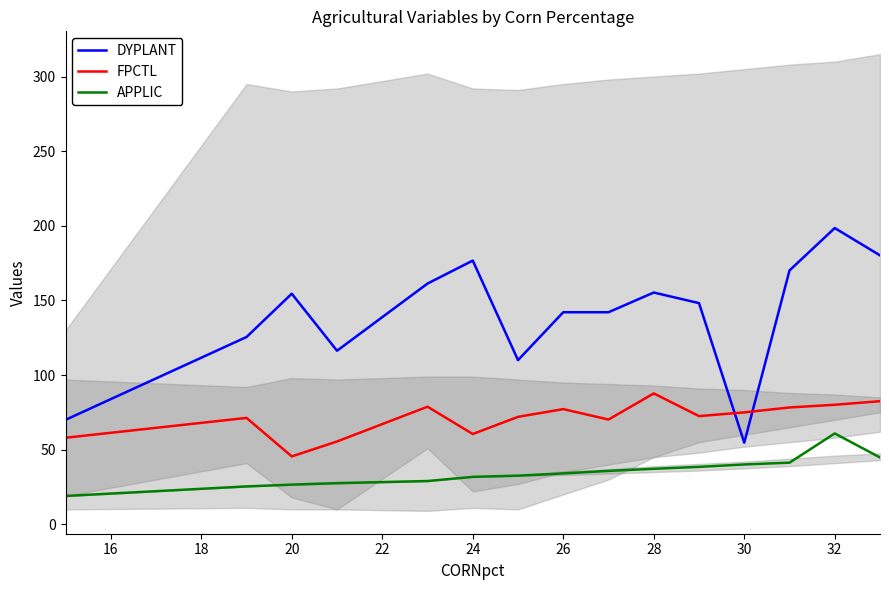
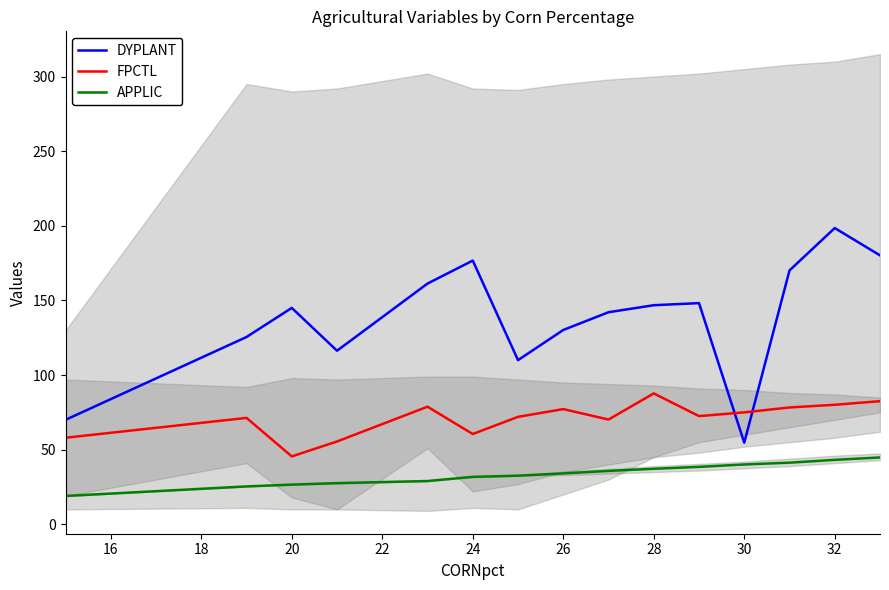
DYPLANT, 20: 155 -> 145
DYPLANT, 26: 142 -> 130
DYPLANT, 28: 155 -> 147
APPLIC, 32: 61 -> 43
